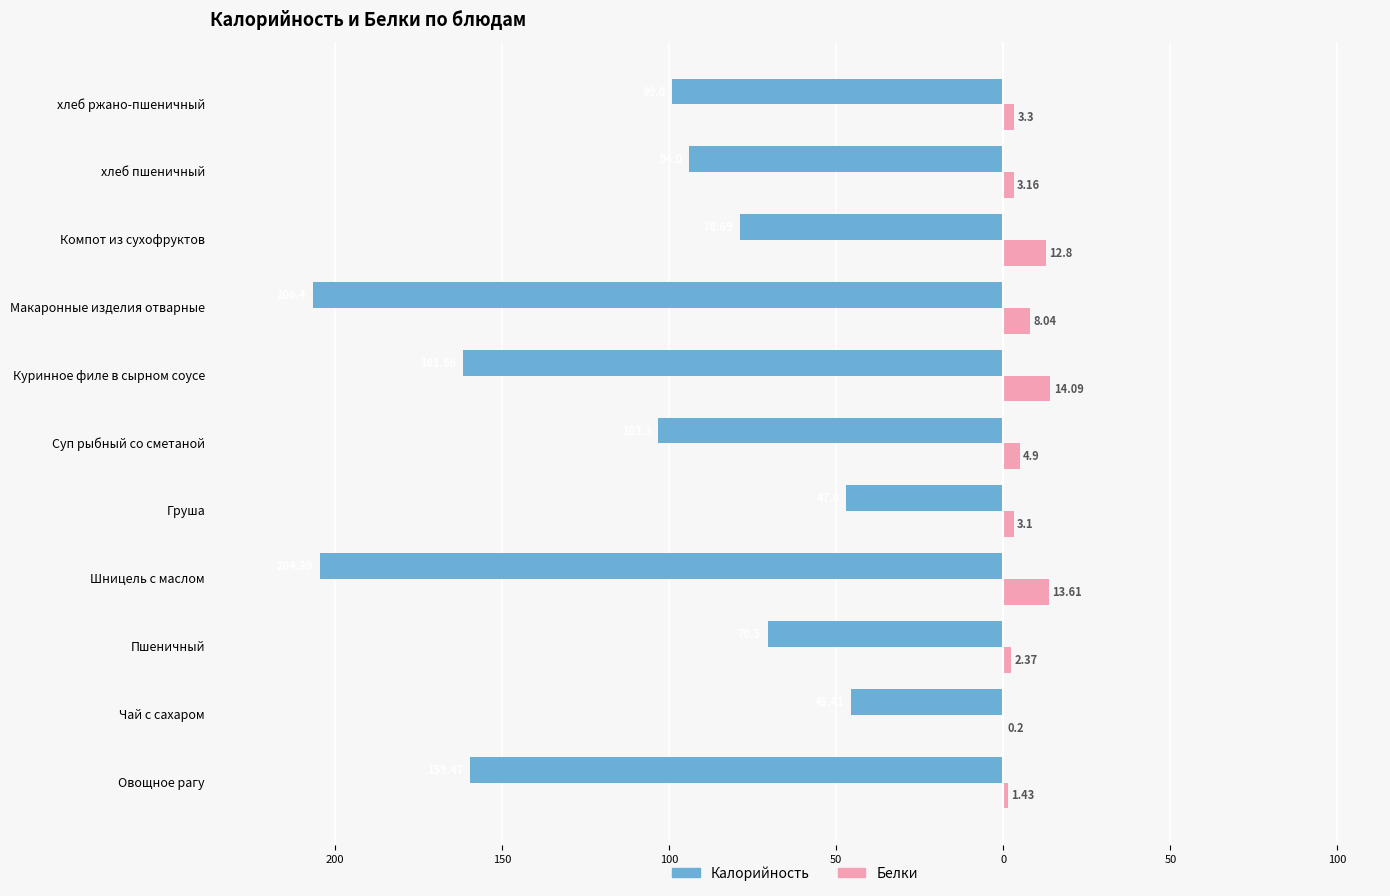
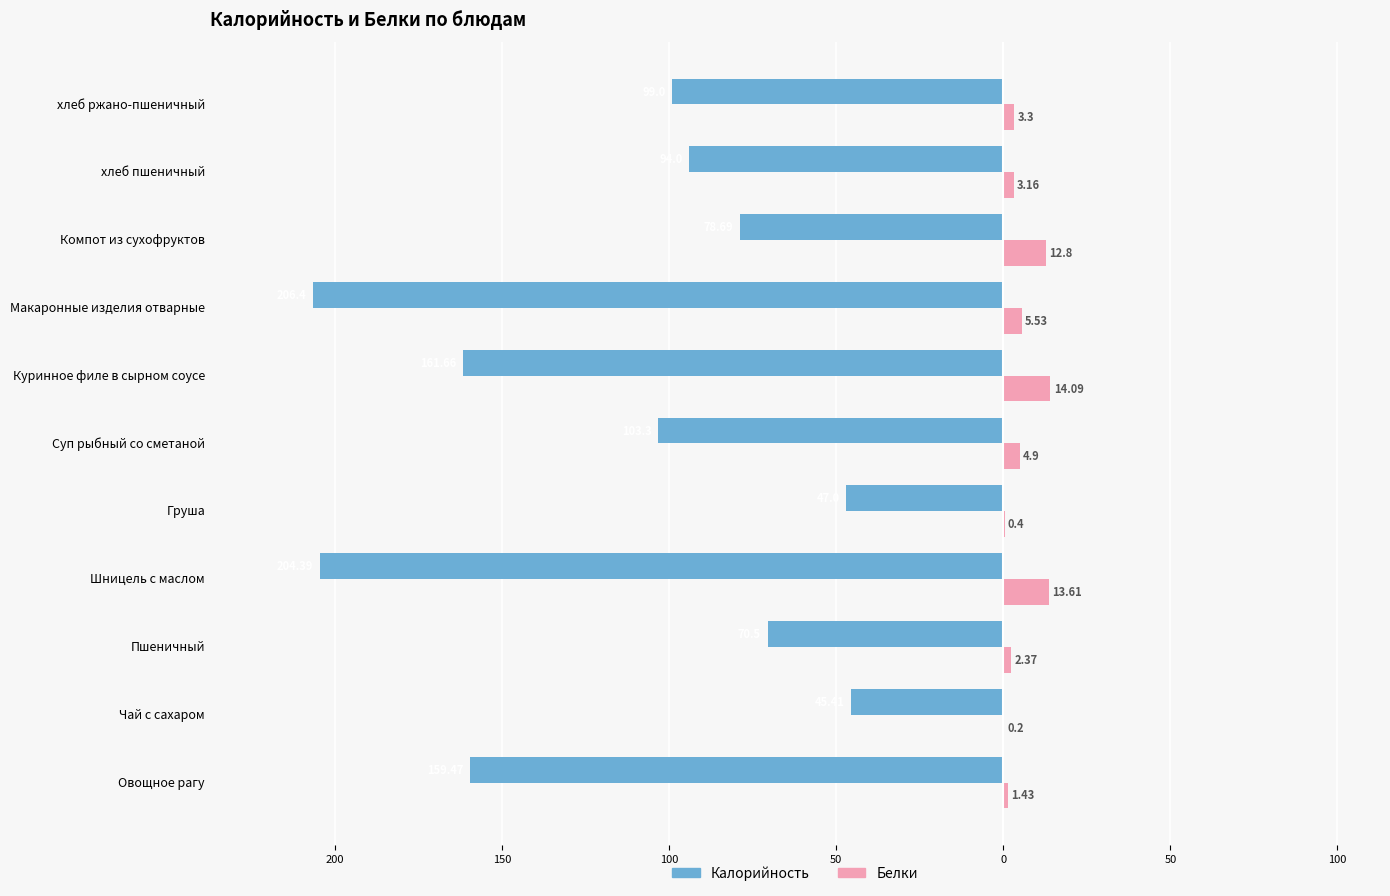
Белки, Макаронные изделия отварные: 8.04 -> 5.53
Белки, Груша: 3.1 -> 0.4
